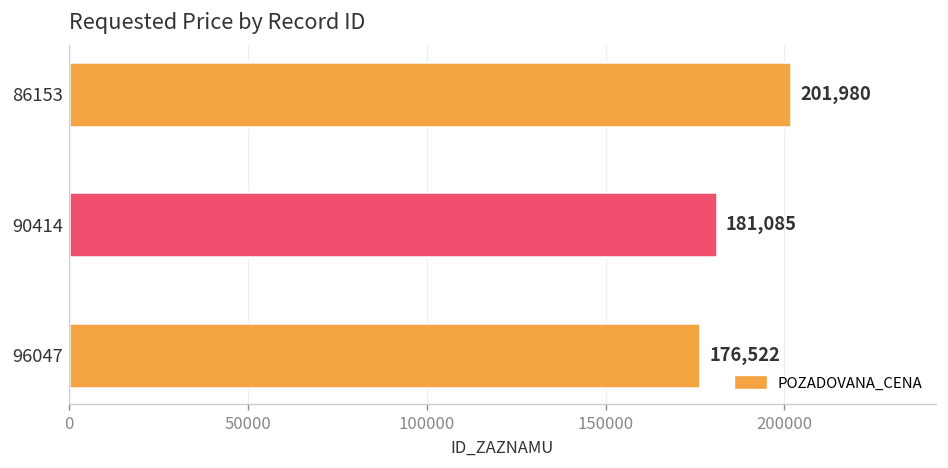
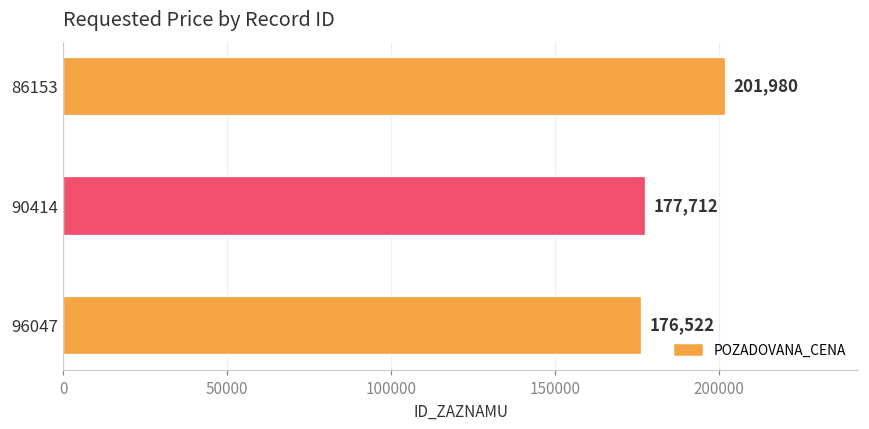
90414: 181,085 -> 177,712
